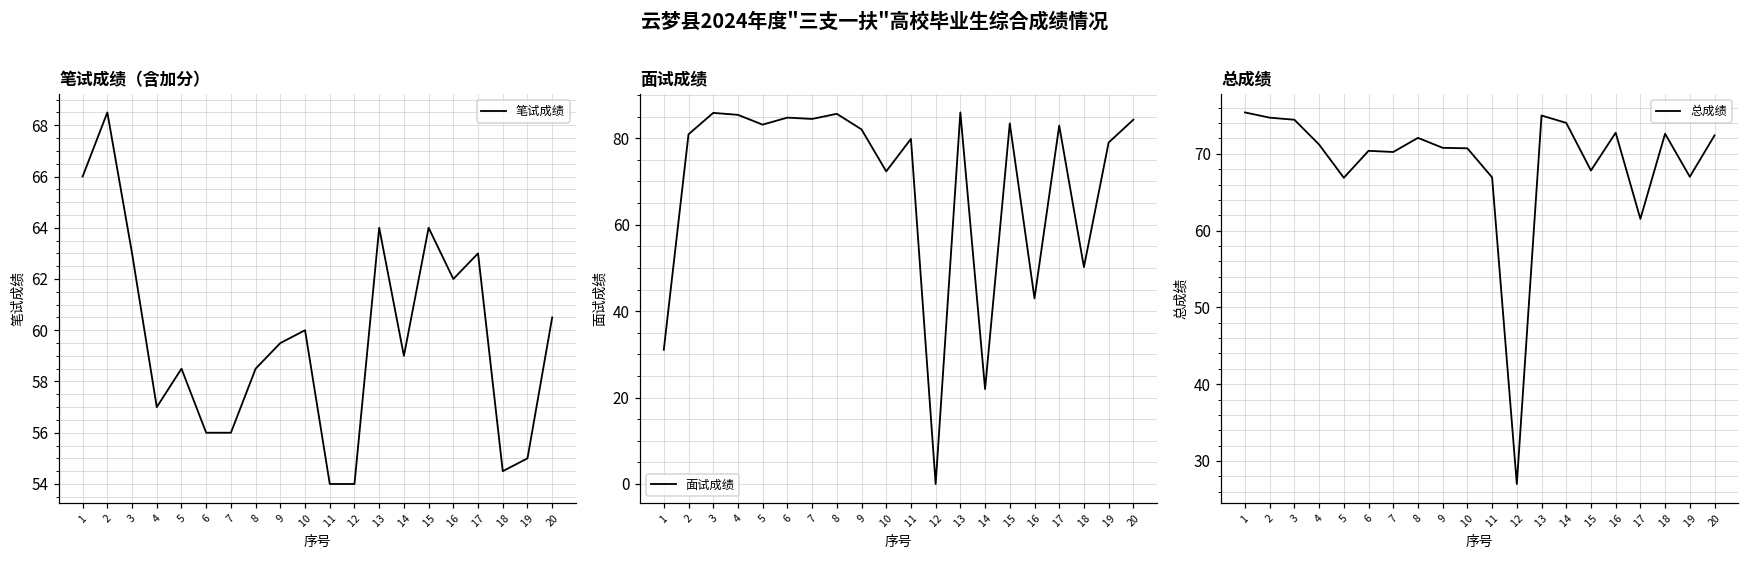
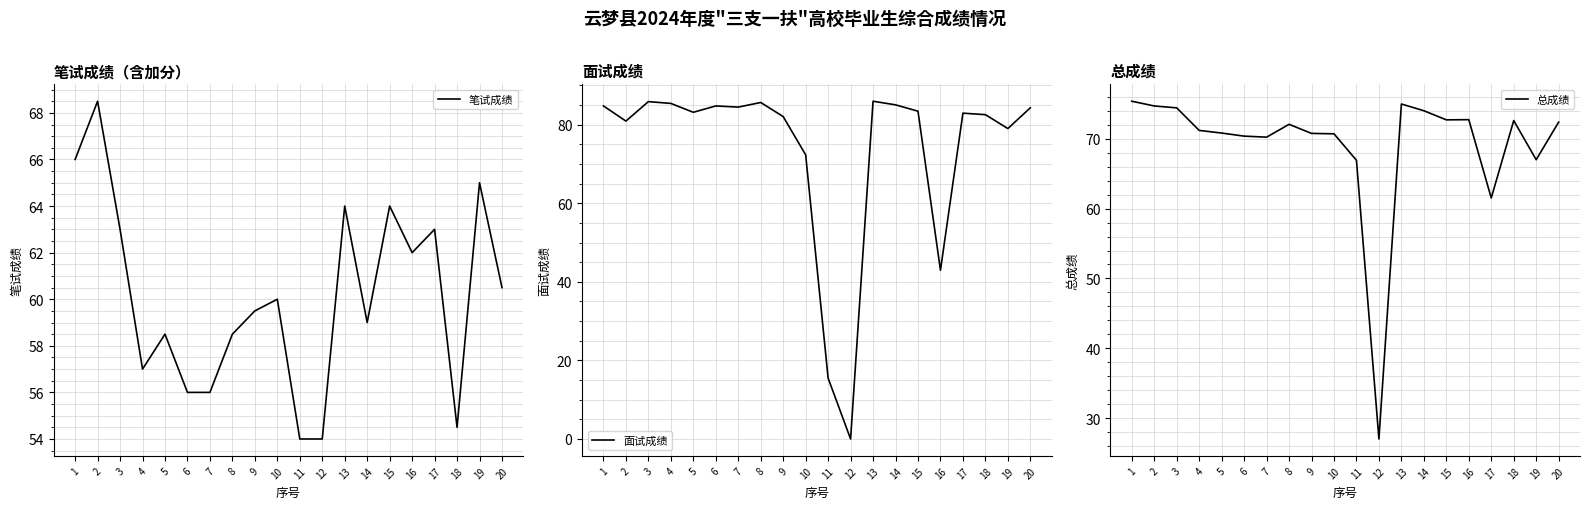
笔试成绩（含加分）, 19: 55 -> 65
面试成绩, 1: 31 -> 85
面试成绩, 11: 80 -> 15
面试成绩, 14: 22 -> 85
面试成绩, 18: 50 -> 83
总成绩, 5: 67 -> 71
总成绩, 15: 68 -> 73
